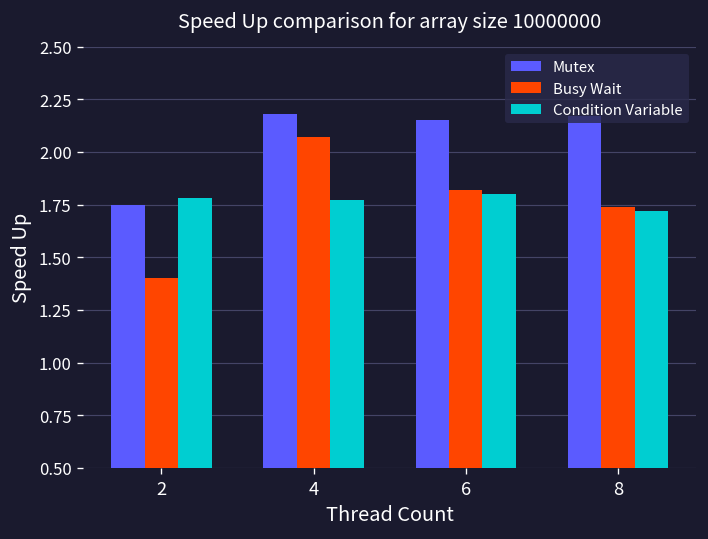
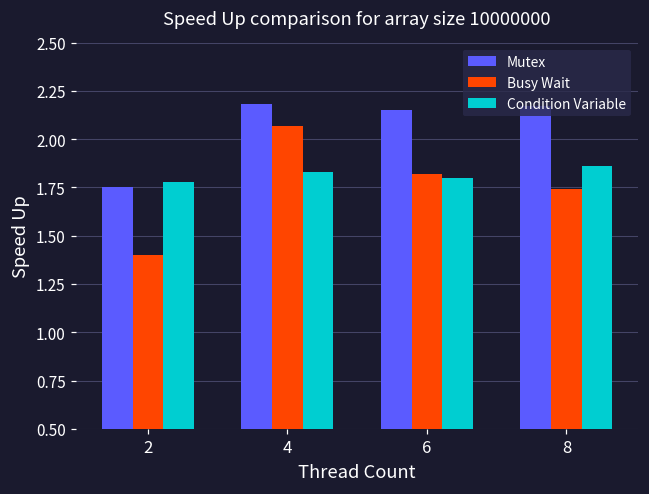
Condition Variable, 4: 1.77 -> 1.83
Condition Variable, 8: 1.72 -> 1.86
